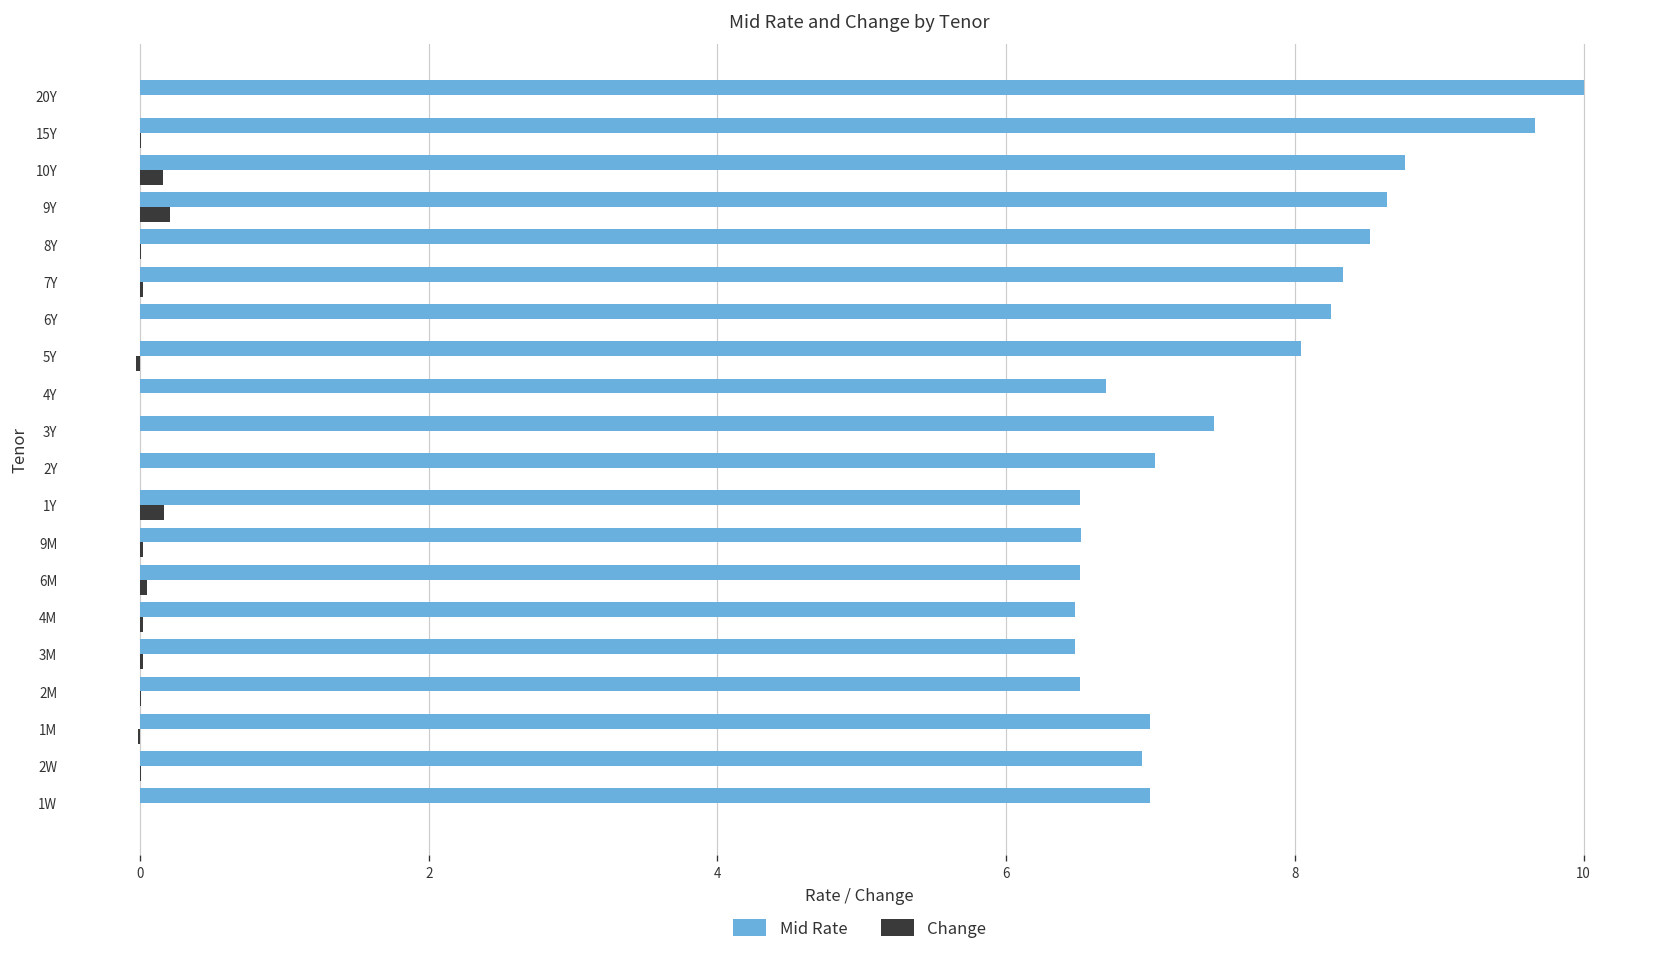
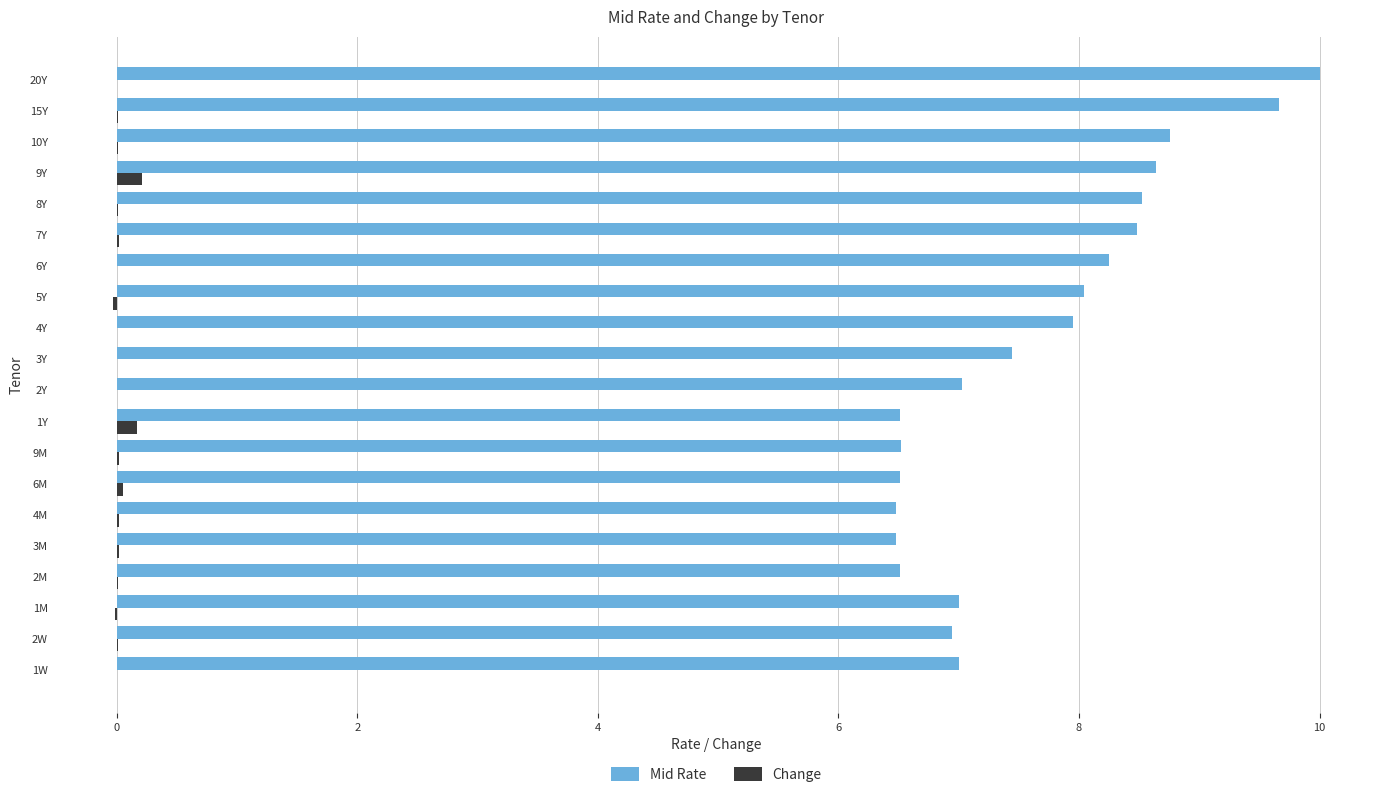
Change, 10Y: 0.16 -> 0.01
Mid Rate, 7Y: 8.33 -> 8.48
Mid Rate, 4Y: 6.69 -> 7.95
